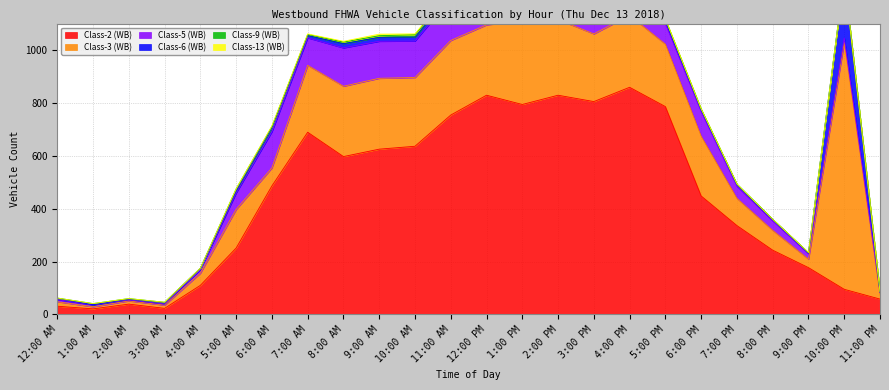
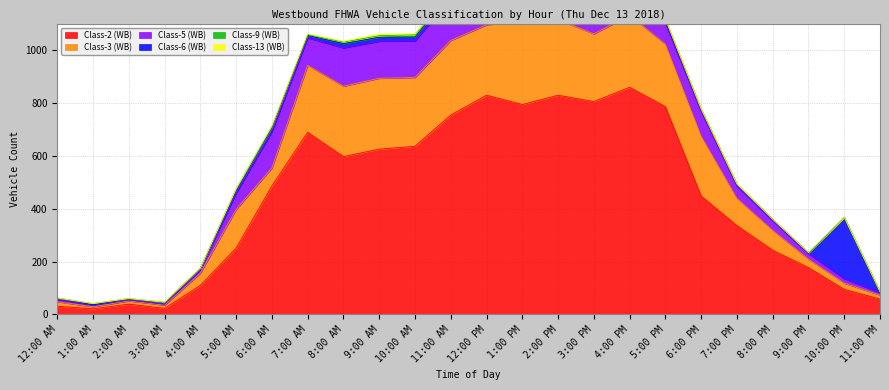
Class-3 (WB), 10:00 PM: 930 -> 20
